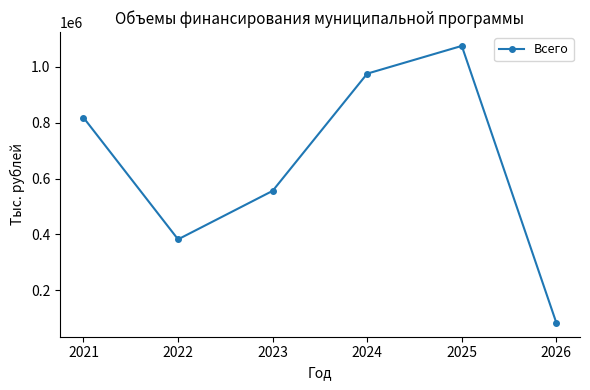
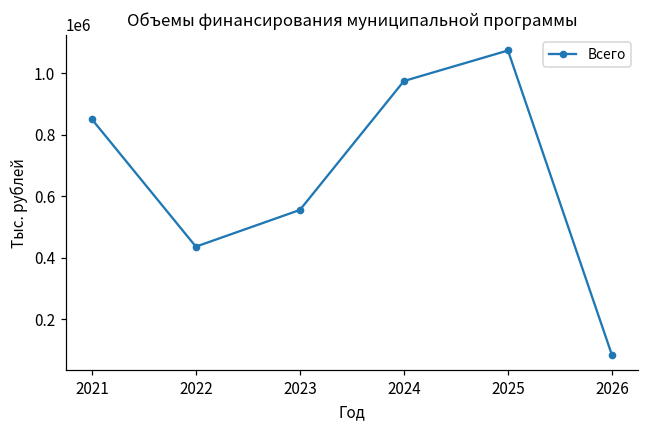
2021: 820000 -> 850000
2022: 380000 -> 440000
